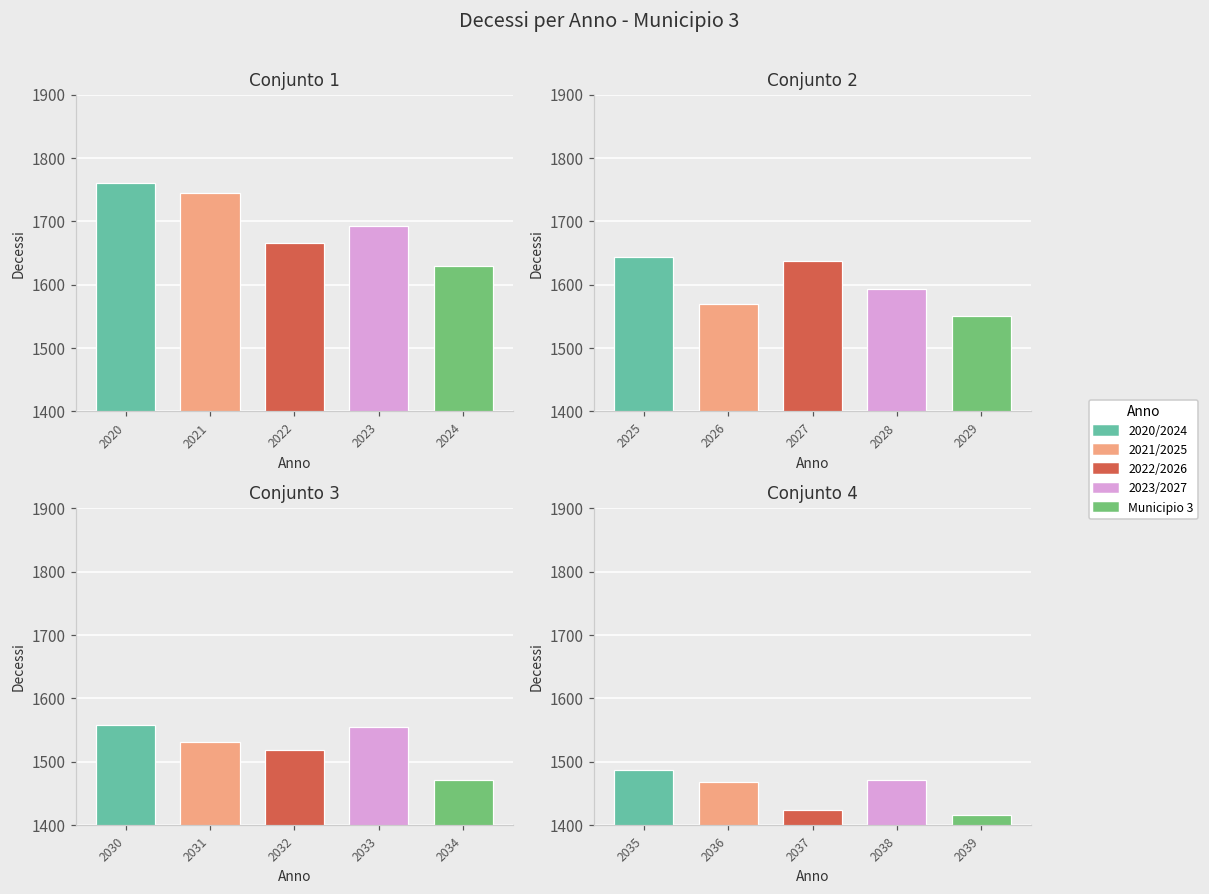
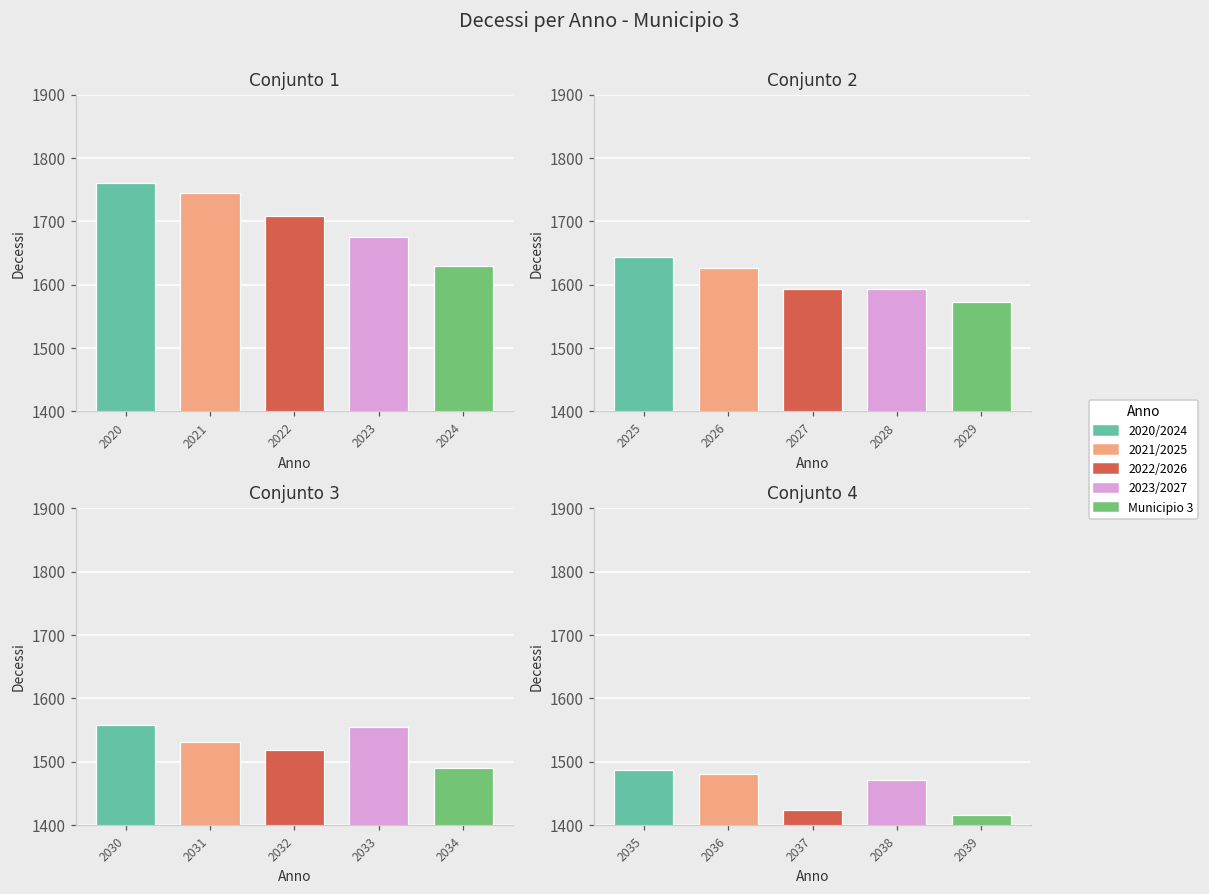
Conjunto 1, 2022: 1670 -> 1710
Conjunto 1, 2023: 1690 -> 1680
Conjunto 2, 2026: 1570 -> 1630
Conjunto 2, 2027: 1640 -> 1590
Conjunto 2, 2029: 1550 -> 1570
Conjunto 3, 2034: 1470 -> 1490
Conjunto 4, 2036: 1470 -> 1480
